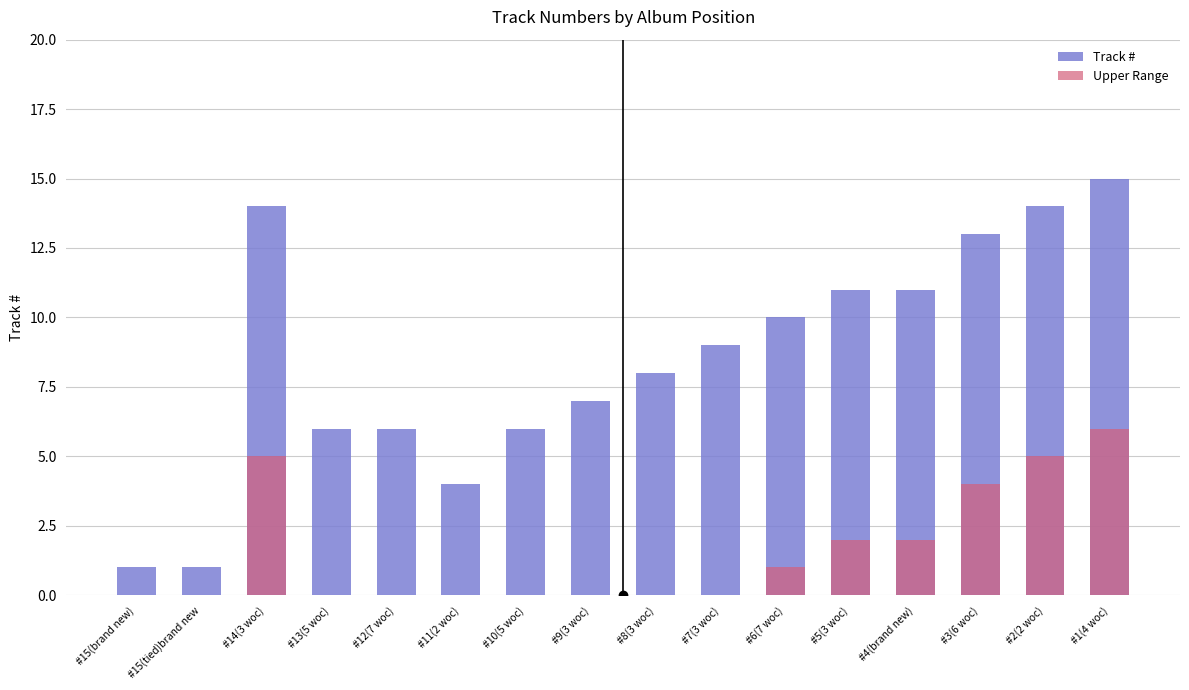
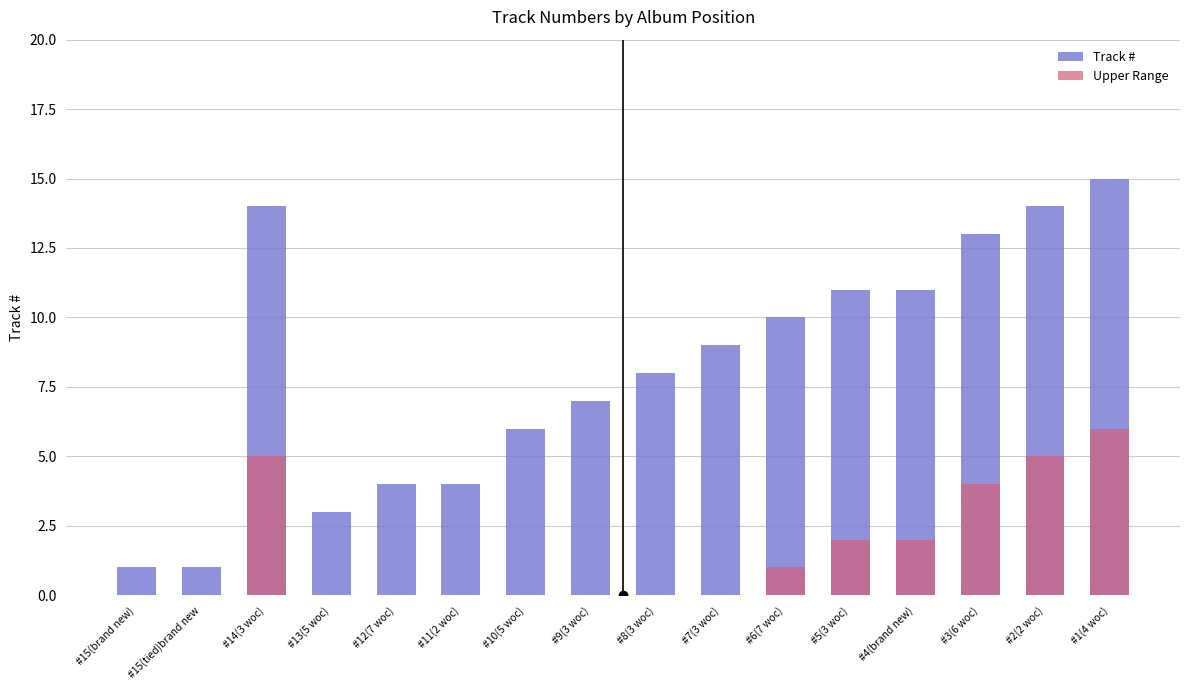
Track #, #13(5 woc): 6 -> 3
Track #, #12(7 woc): 6 -> 4
